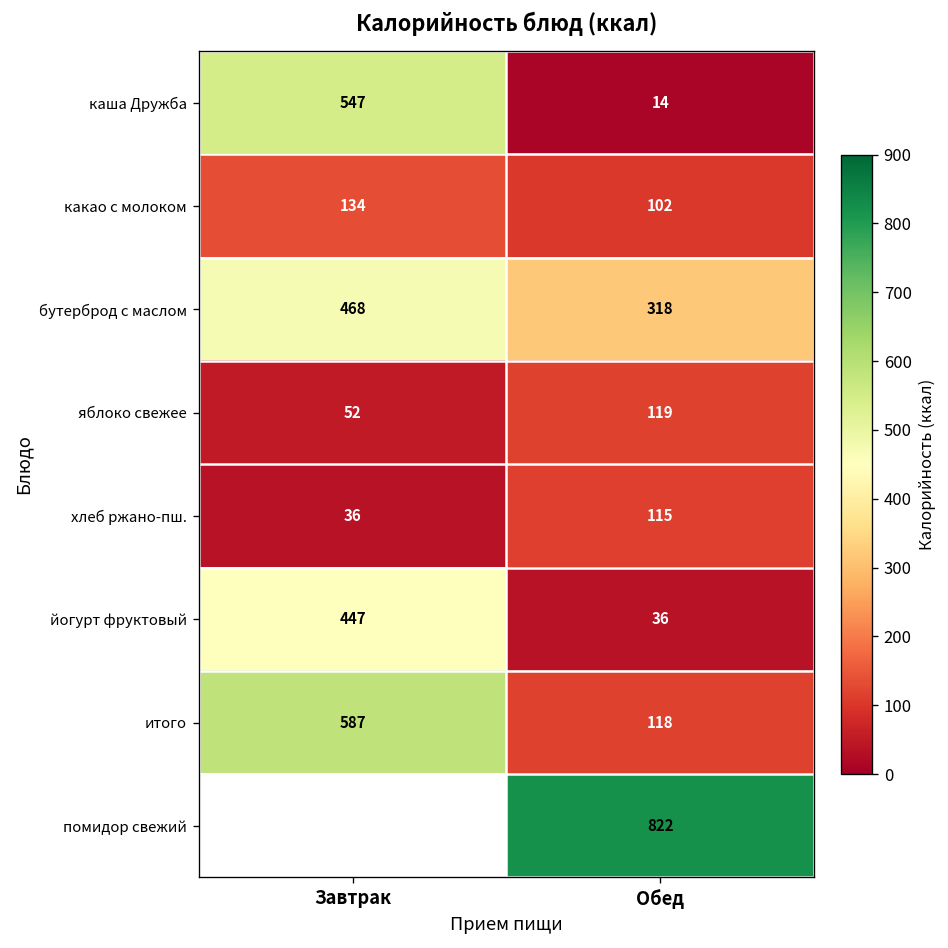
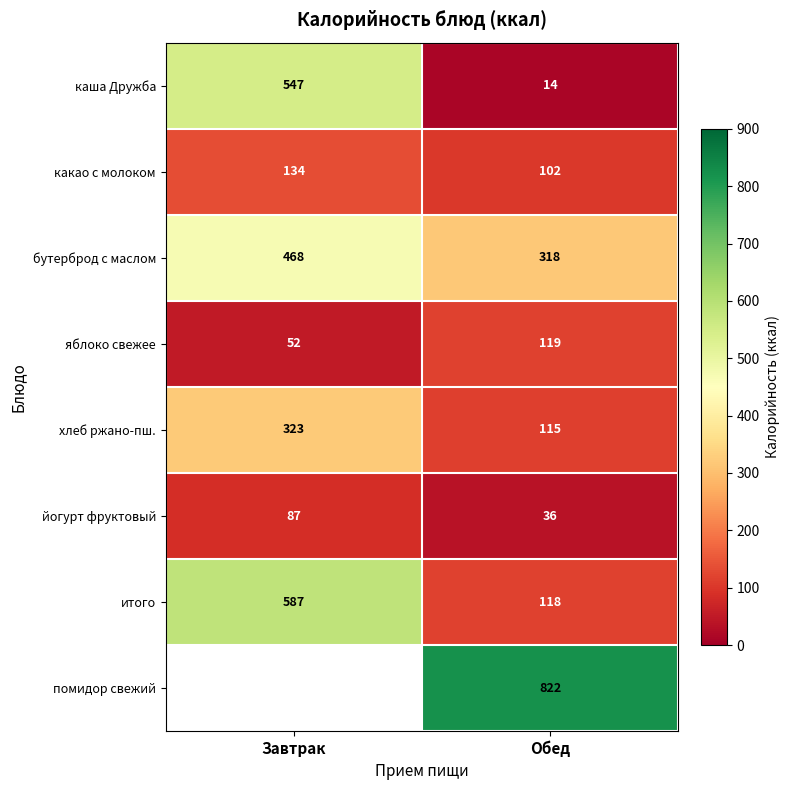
хлеб ржано-пш., Завтрак: 36 -> 323
йогурт фруктовый, Завтрак: 447 -> 87
